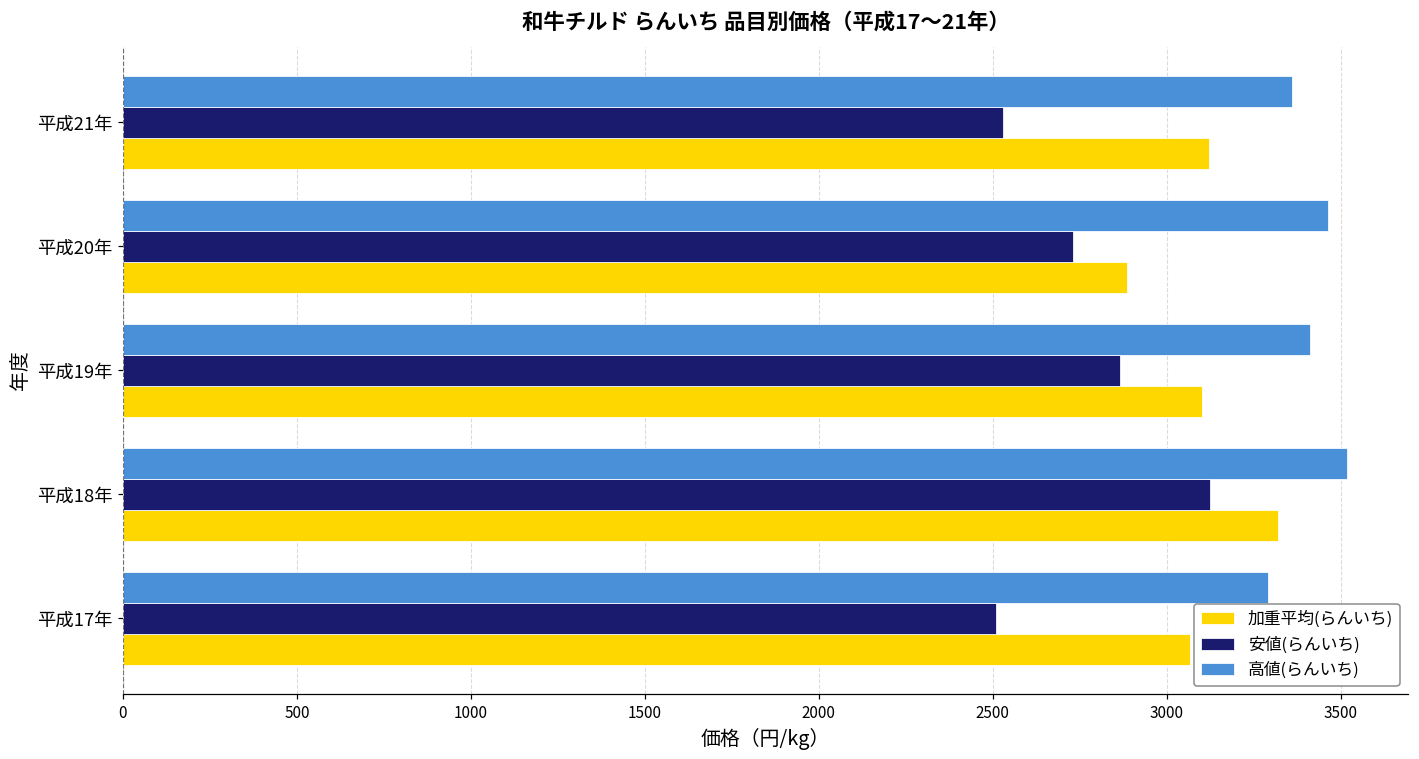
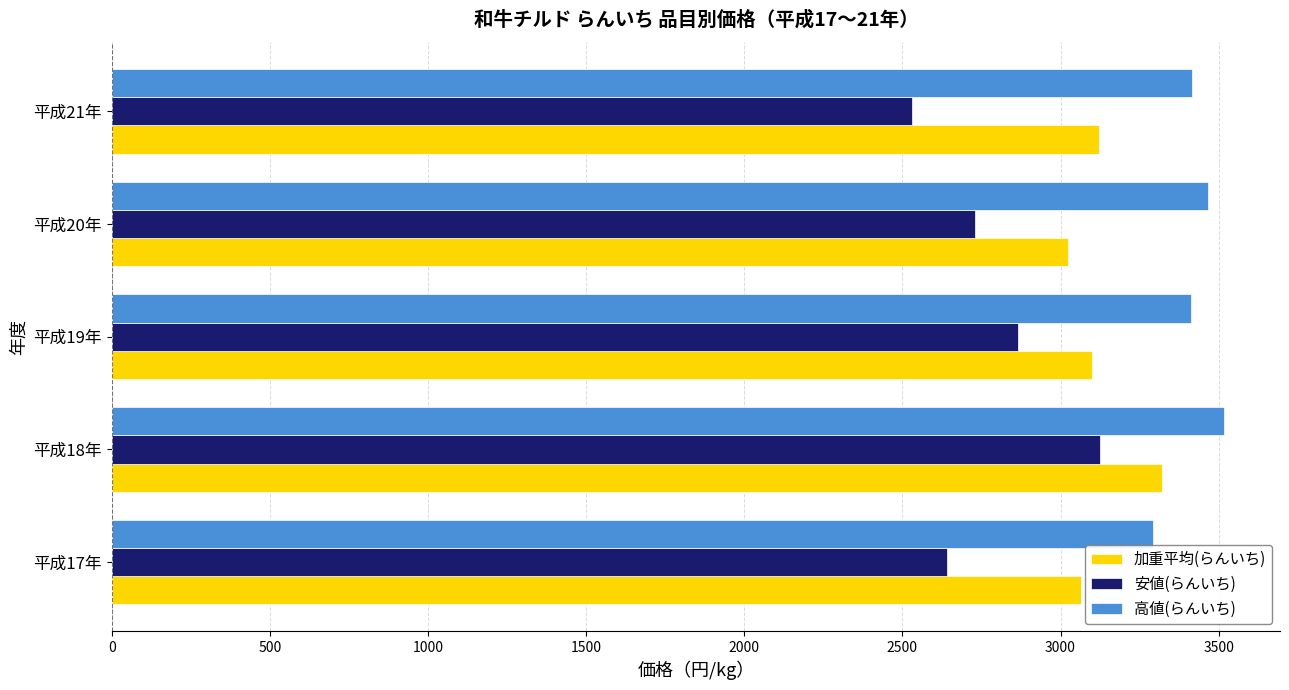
高値(らんいち), 平成21年: 3360 -> 3420
加重平均(らんいち), 平成20年: 2890 -> 3020
安値(らんいち), 平成17年: 2510 -> 2640
